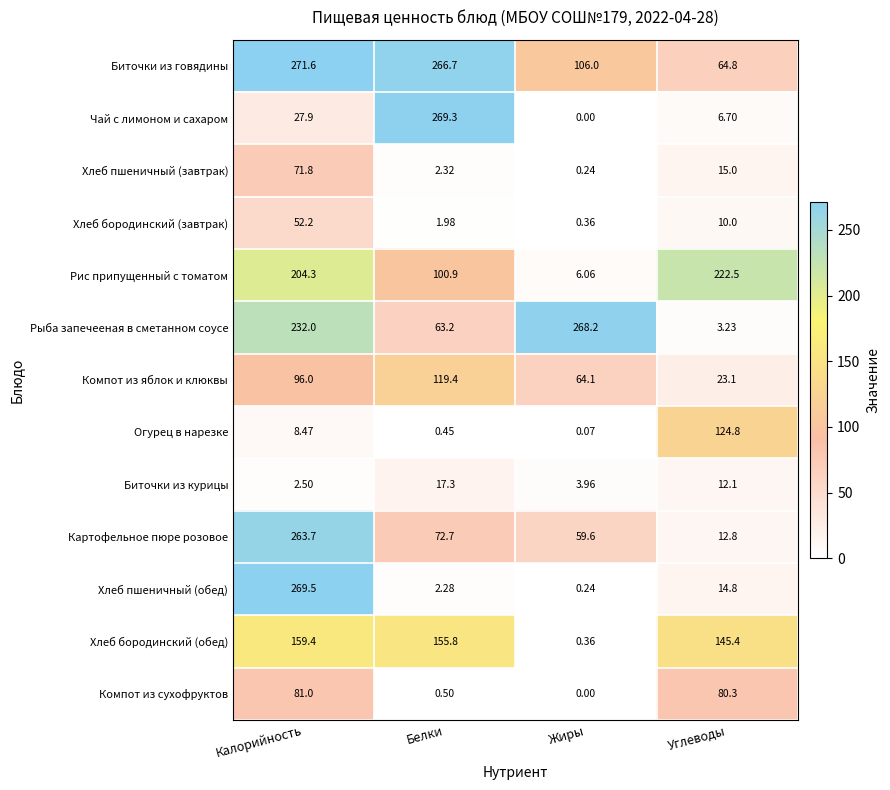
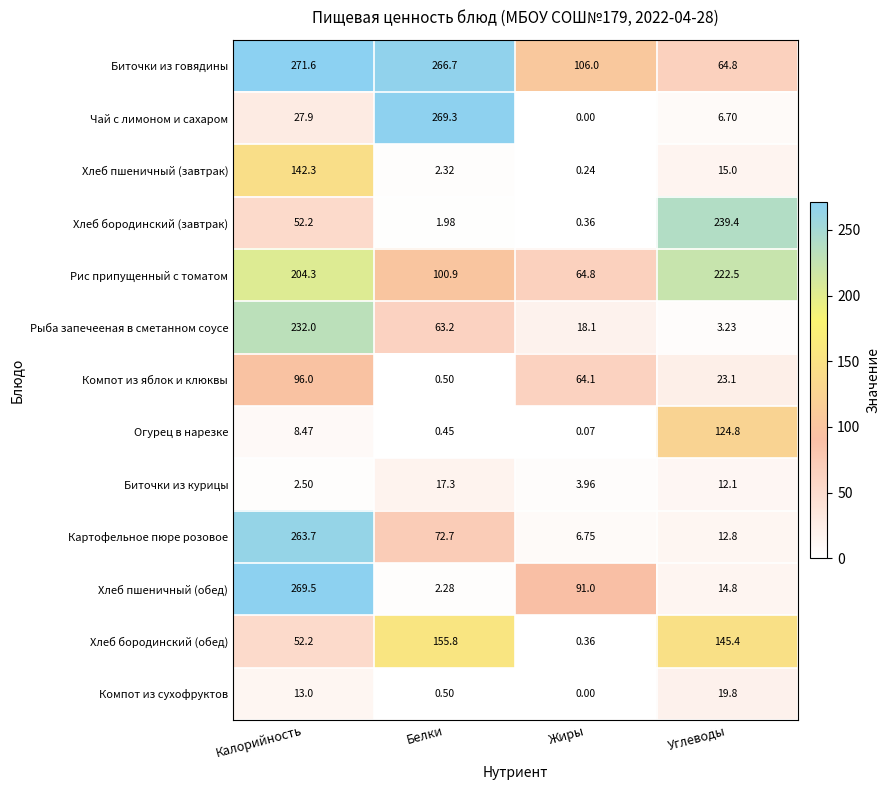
Хлеб пшеничный (завтрак), Калорийность: 71.8 -> 142.3
Хлеб бородинский (завтрак), Углеводы: 10.0 -> 239.4
Рис припущенный с томатом, Жиры: 6.06 -> 64.8
Рыба запечееная в сметанном соусе, Жиры: 268.2 -> 18.1
Компот из яблок и клюквы, Белки: 119.4 -> 0.50
Картофельное пюре розовое, Жиры: 59.6 -> 6.75
Хлеб пшеничный (обед), Жиры: 0.24 -> 91.0
Хлеб бородинский (обед), Калорийность: 159.4 -> 52.2
Компот из сухофруктов, Калорийность: 81.0 -> 13.0
Компот из сухофруктов, Углеводы: 80.3 -> 19.8
